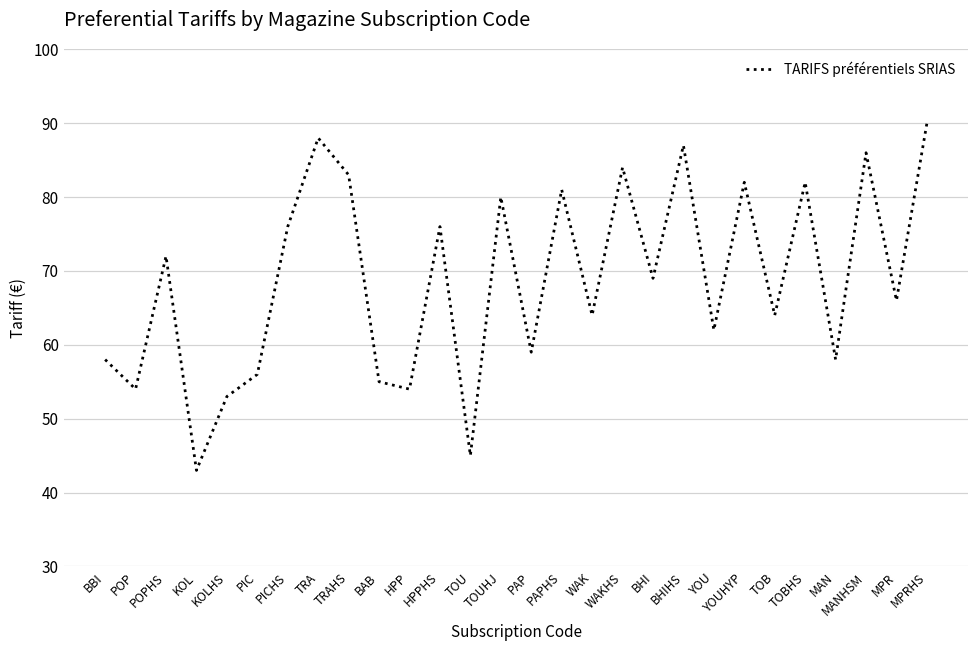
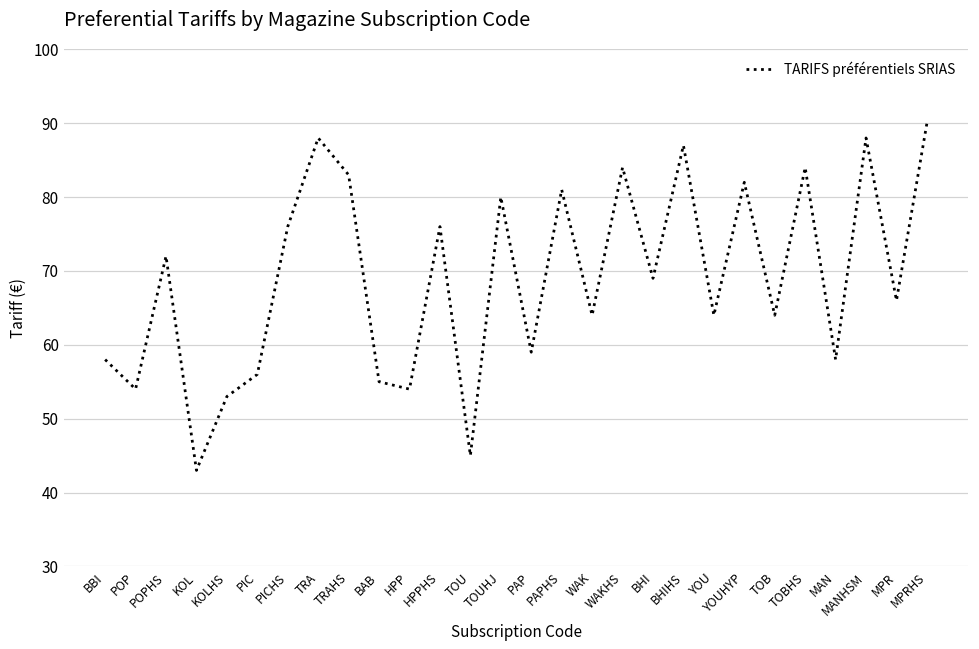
YOU: 62 -> 64
TOBHS: 82 -> 84
MANHSM: 86 -> 88
